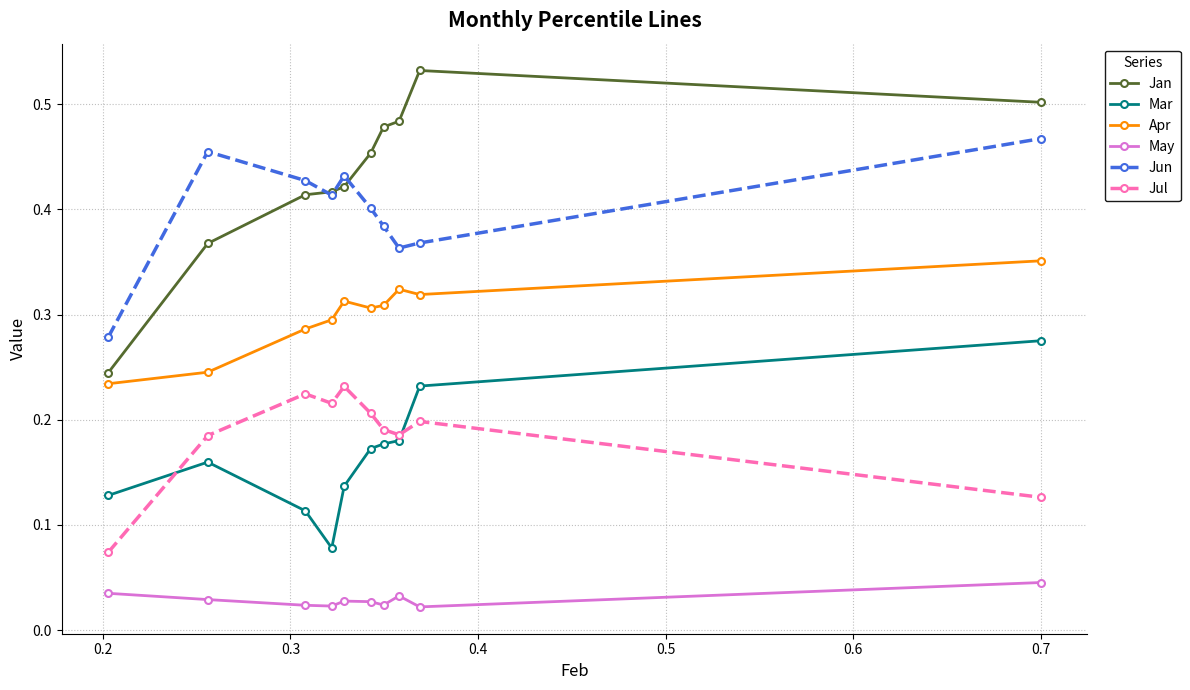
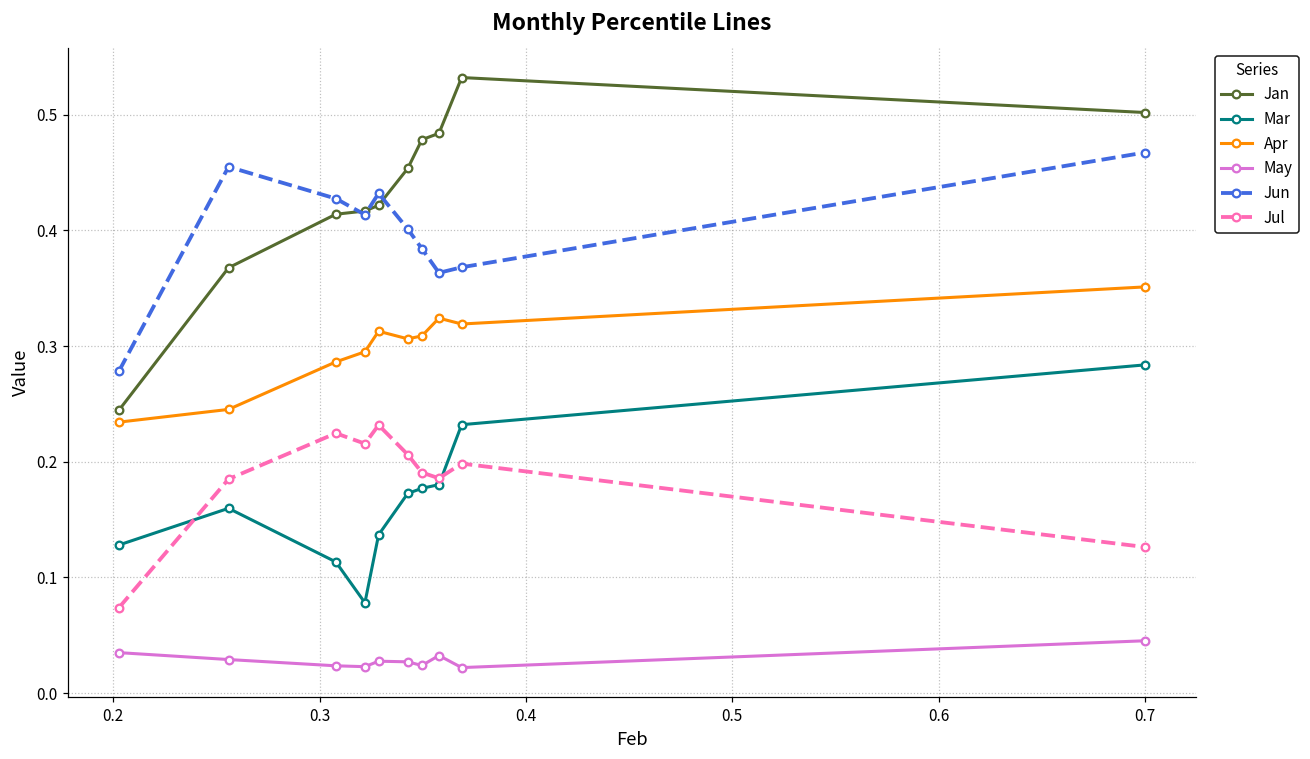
Mar, 0.7: 0.275 -> 0.284
